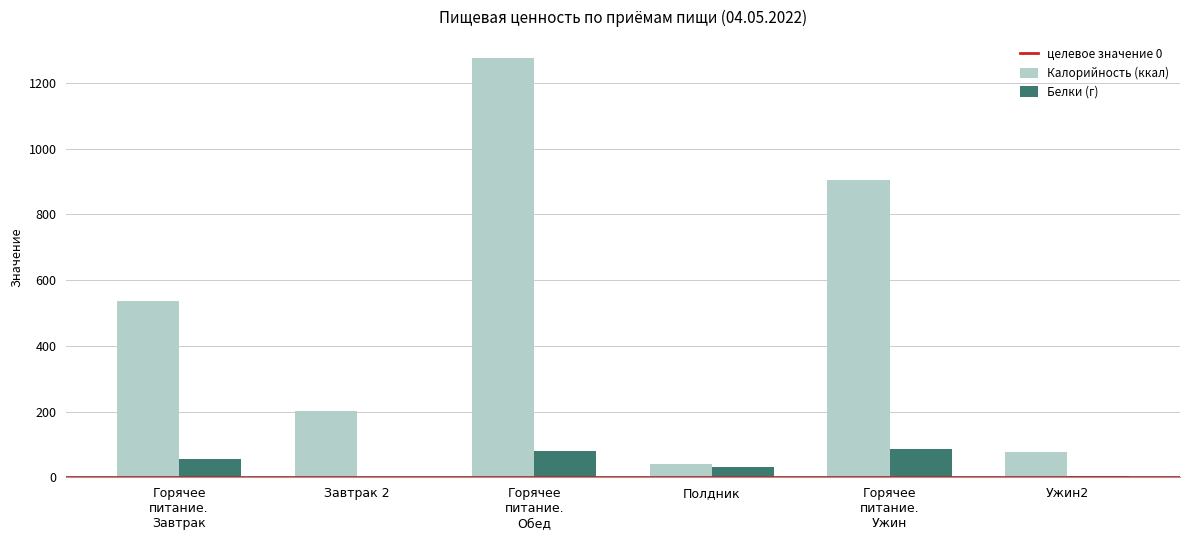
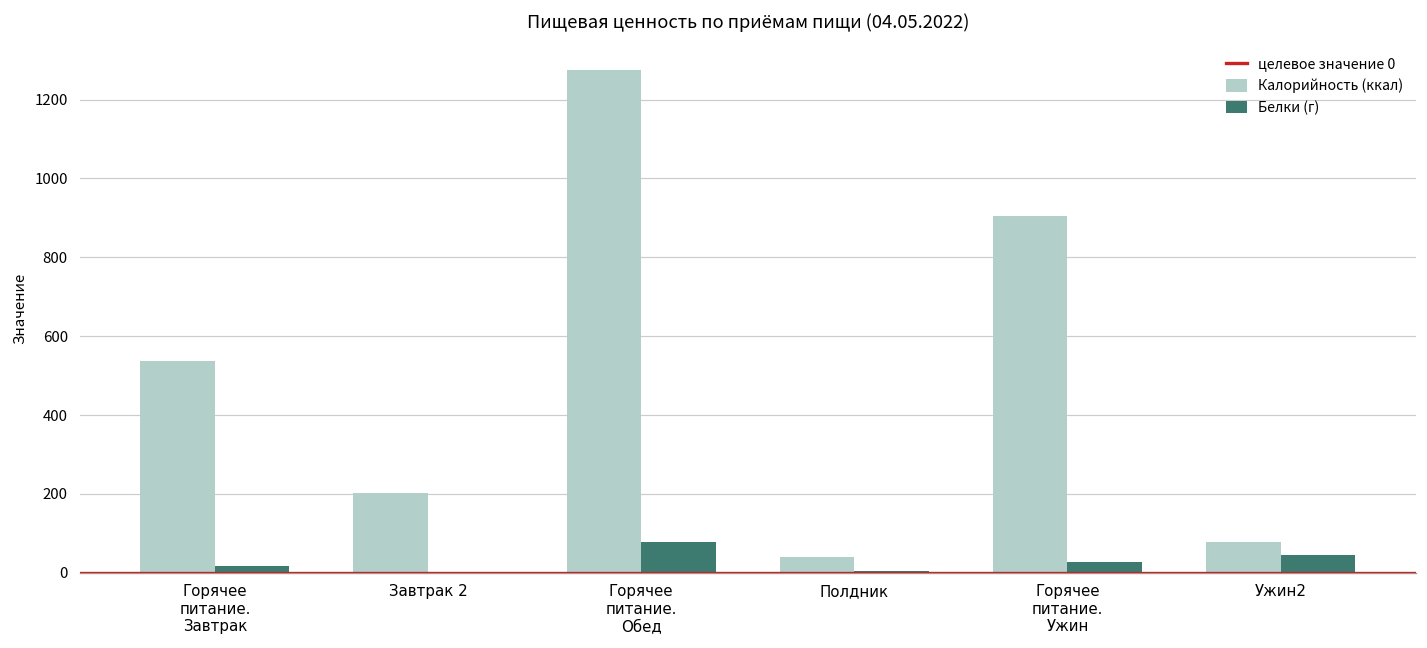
Белки (г), Горячее питание. Завтрак: 60 -> 20
Белки (г), Полдник: 30 -> 10
Белки (г), Горячее питание. Ужин: 90 -> 30
Белки (г), Ужин2: 0 -> 40
